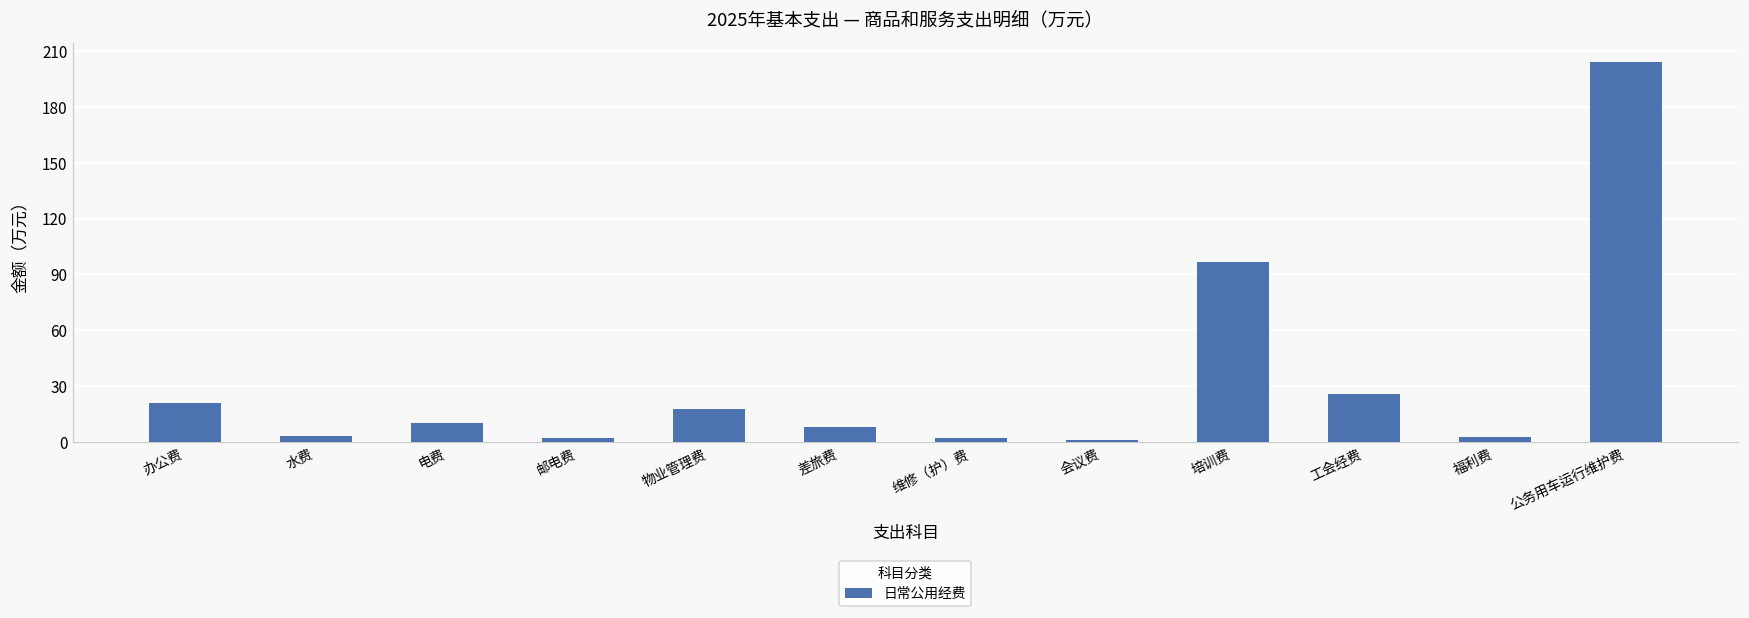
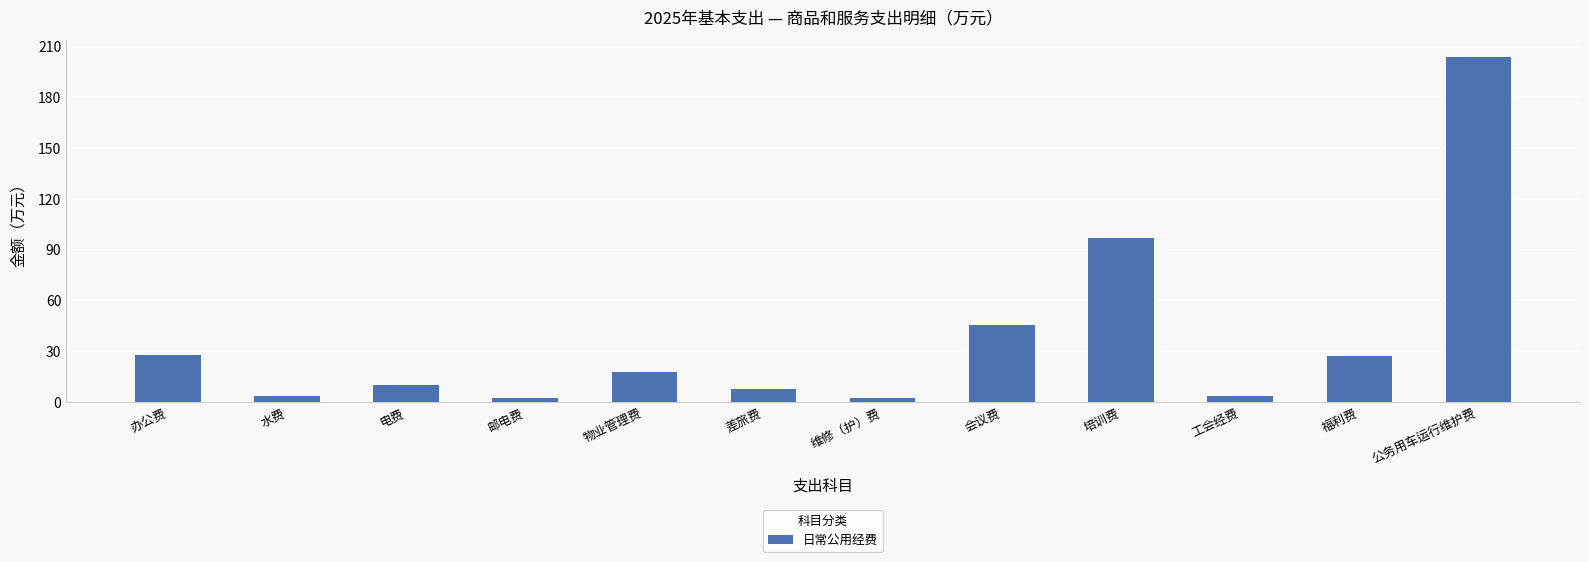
办公费: 21 -> 28
会议费: 1 -> 45
工会经费: 26 -> 4
福利费: 3 -> 27
